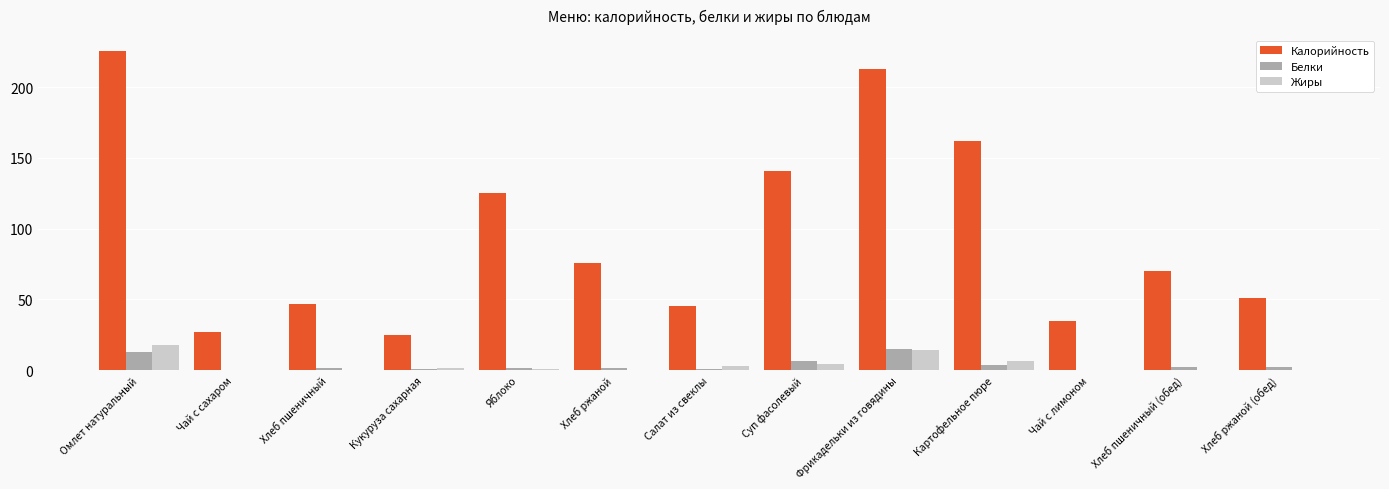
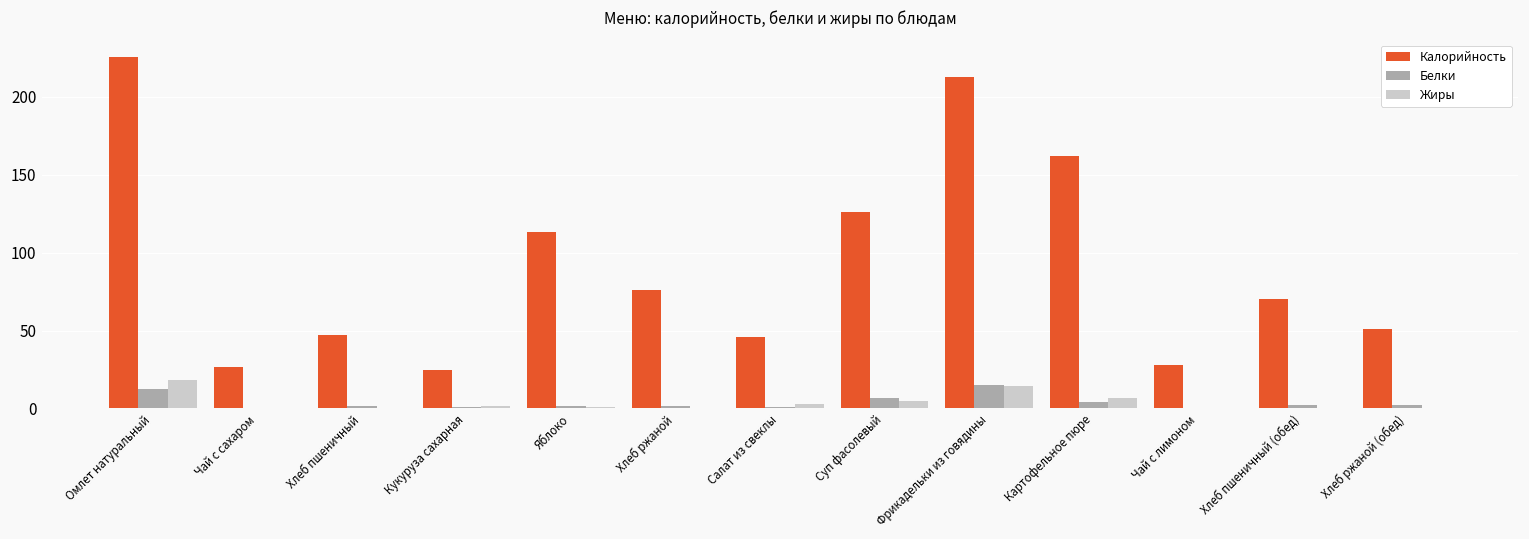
Калорийность, Яблоко: 126 -> 113
Калорийность, Суп фасолевый: 141 -> 126
Калорийность, Чай с лимоном: 35 -> 28
